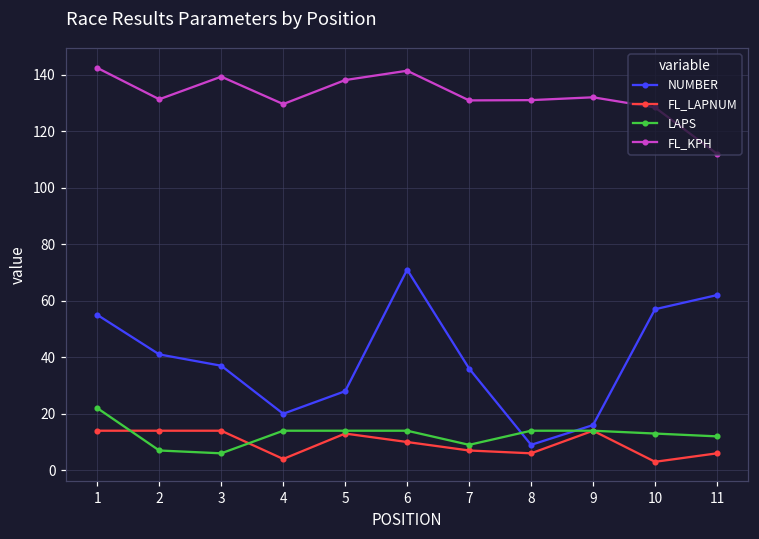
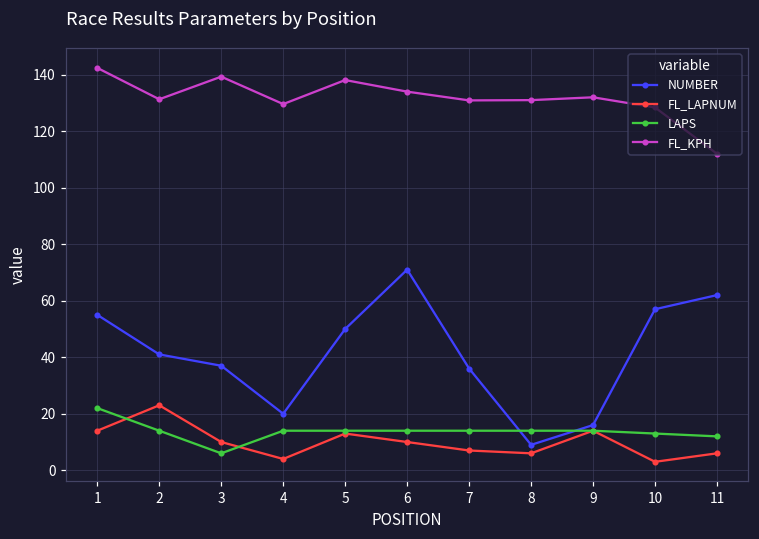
FL_LAPNUM, 2: 14 -> 23
LAPS, 2: 7 -> 14
FL_LAPNUM, 3: 14 -> 10
NUMBER, 5: 28 -> 50
FL_KPH, 6: 141 -> 134
LAPS, 7: 9 -> 14
